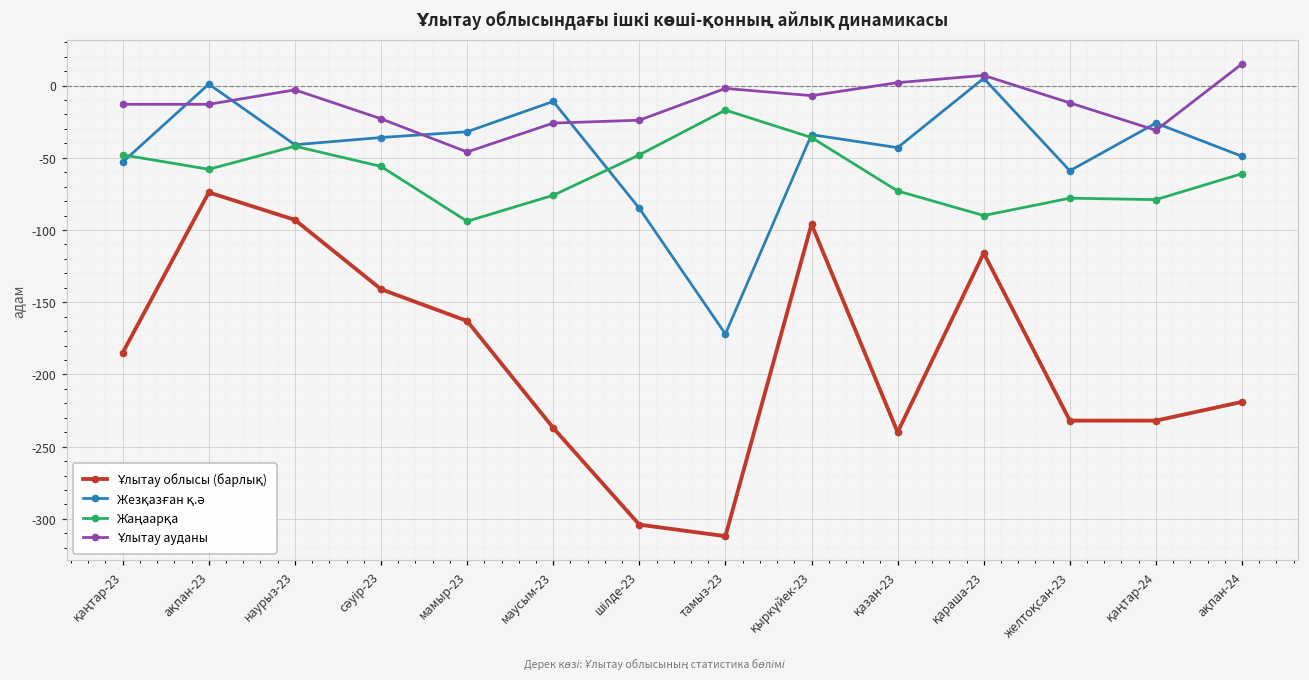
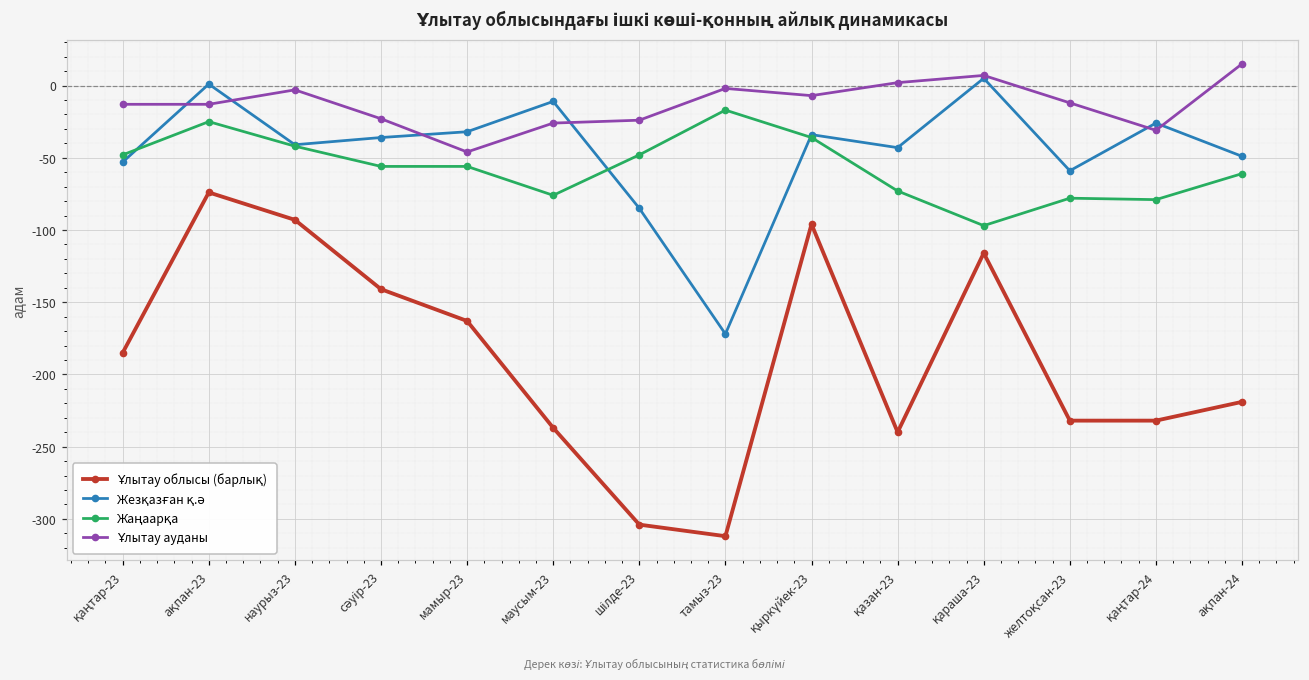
Жаңаарқа, ақпан-23: -58 -> -25
Жаңаарқа, мамыр-23: -94 -> -56
Жаңаарқа, қараша-23: -90 -> -97
